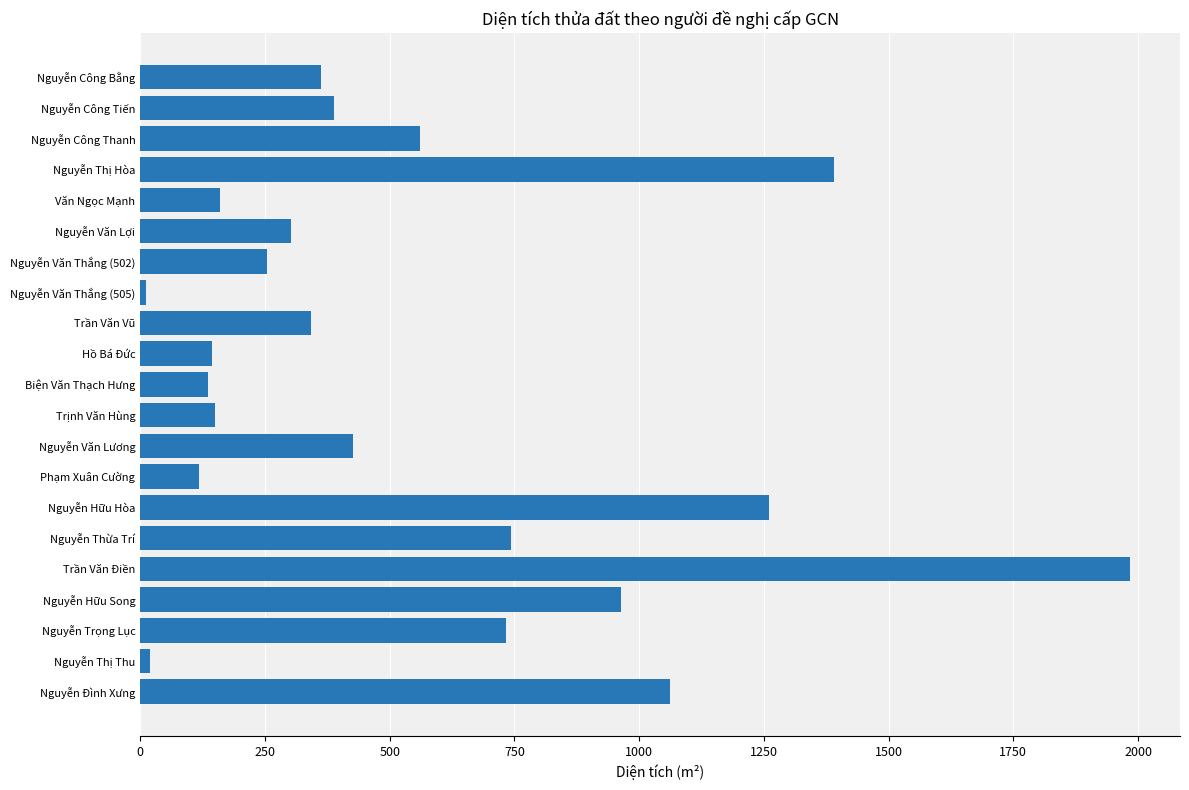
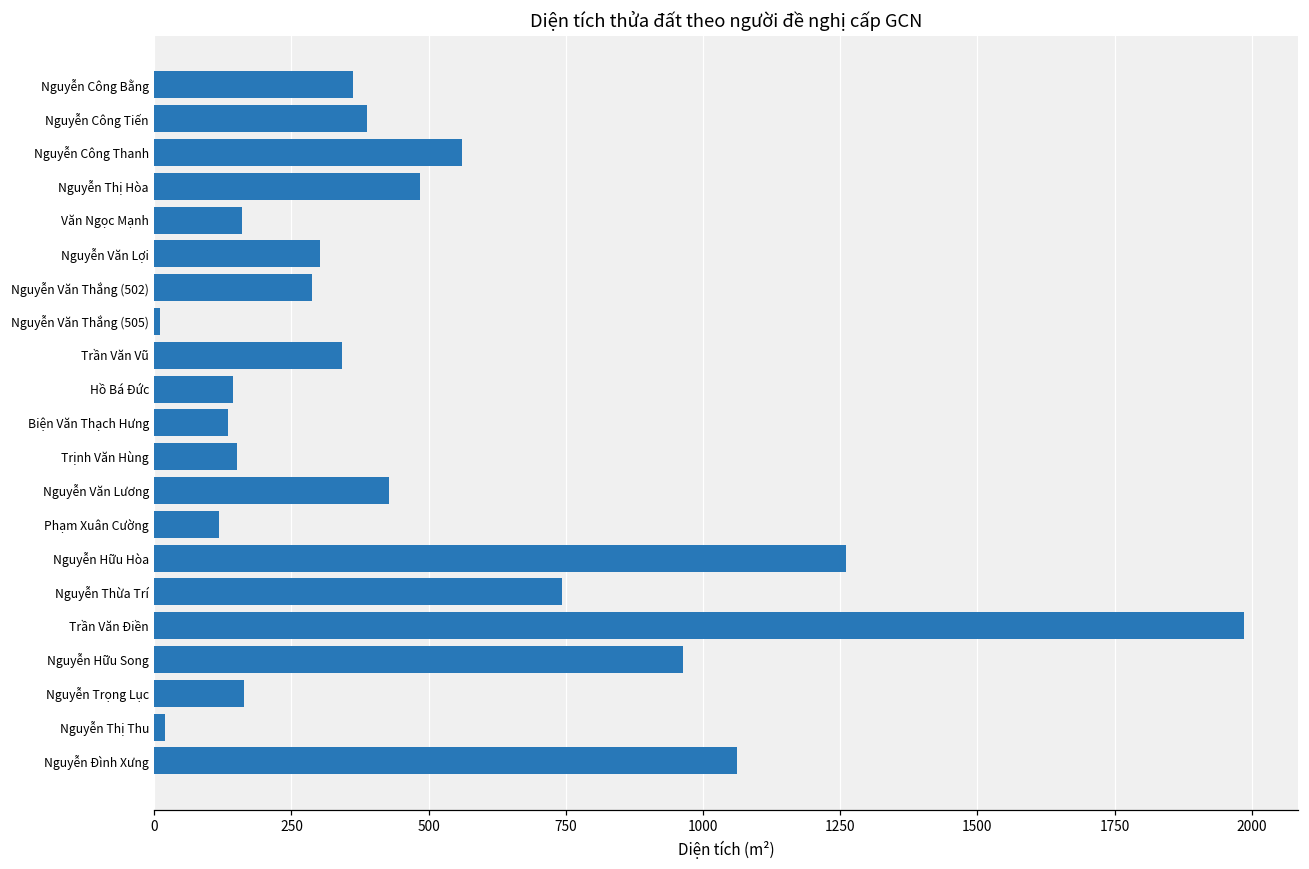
Nguyễn Thị Hòa: 1390 -> 480
Nguyễn Văn Thắng (502): 250 -> 290
Nguyễn Trọng Lục: 730 -> 160
